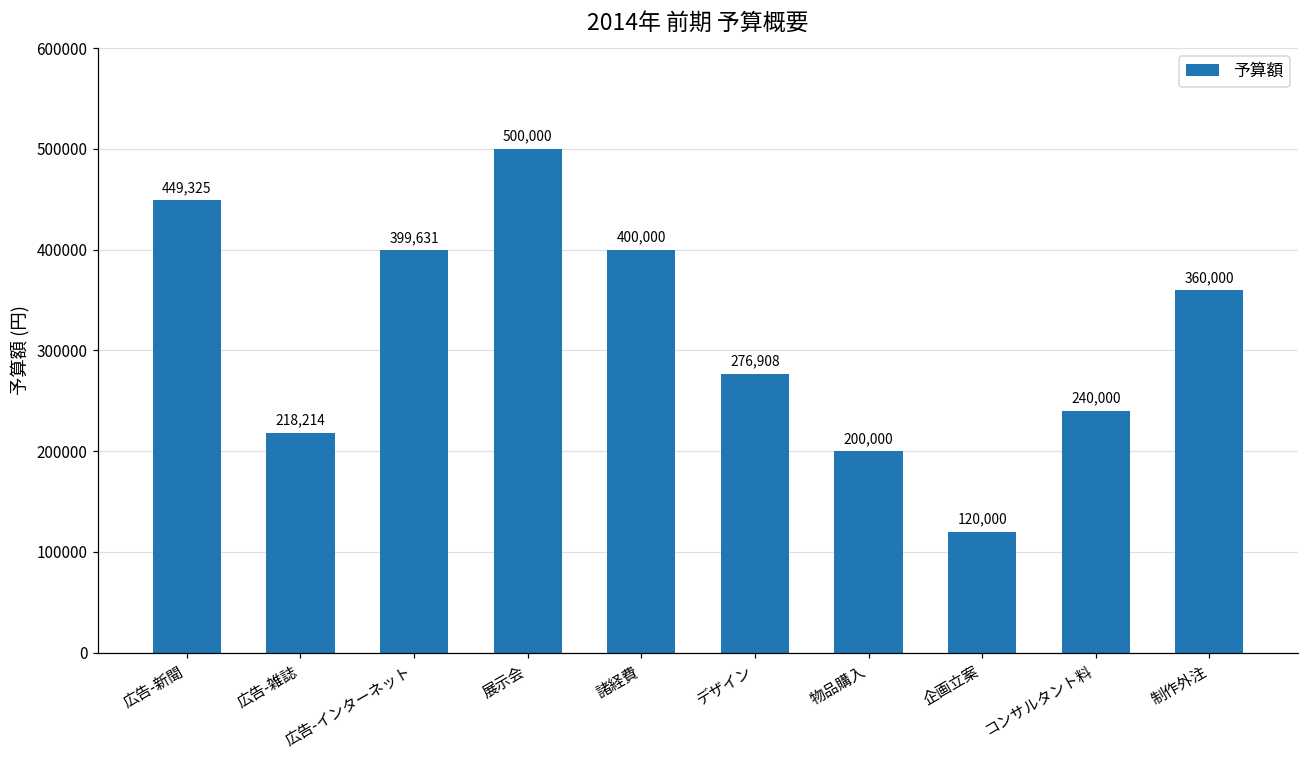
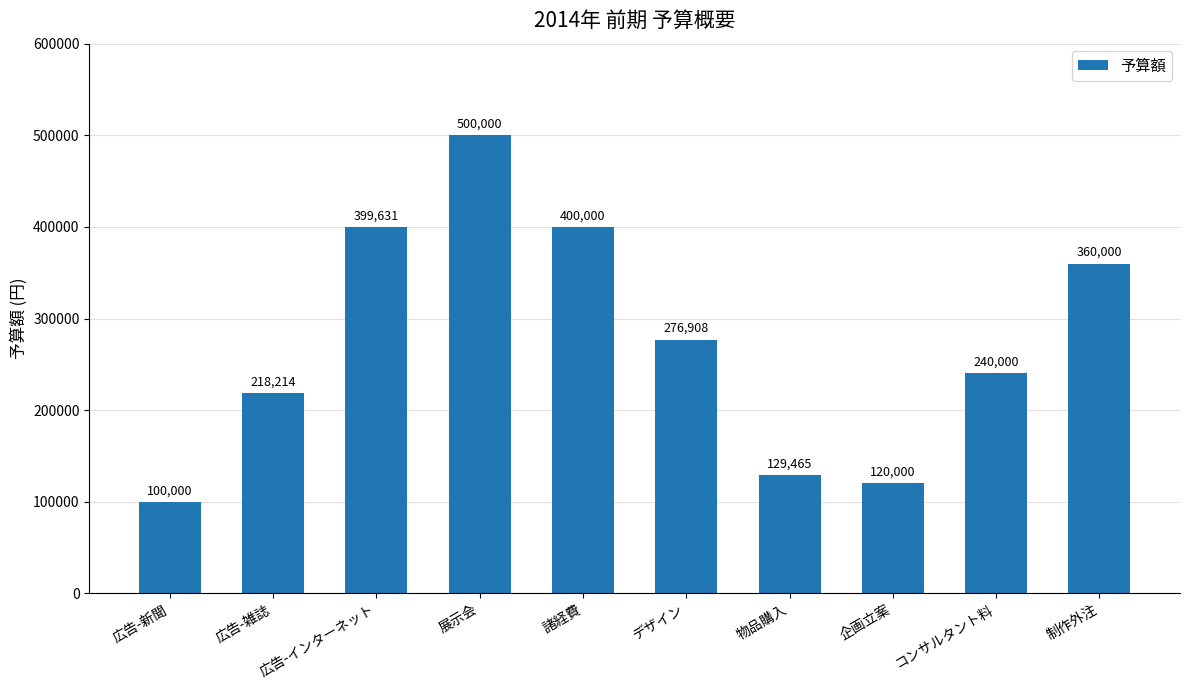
広告-新聞: 449,325 -> 100,000
物品購入: 200,000 -> 129,465
